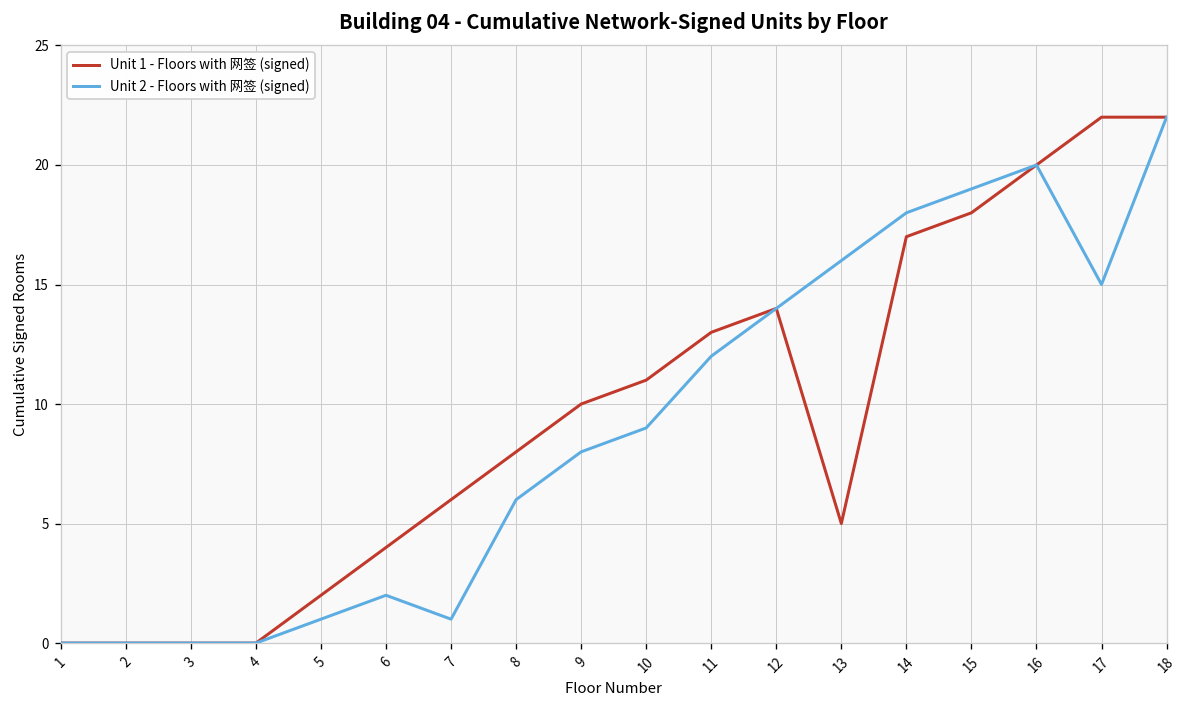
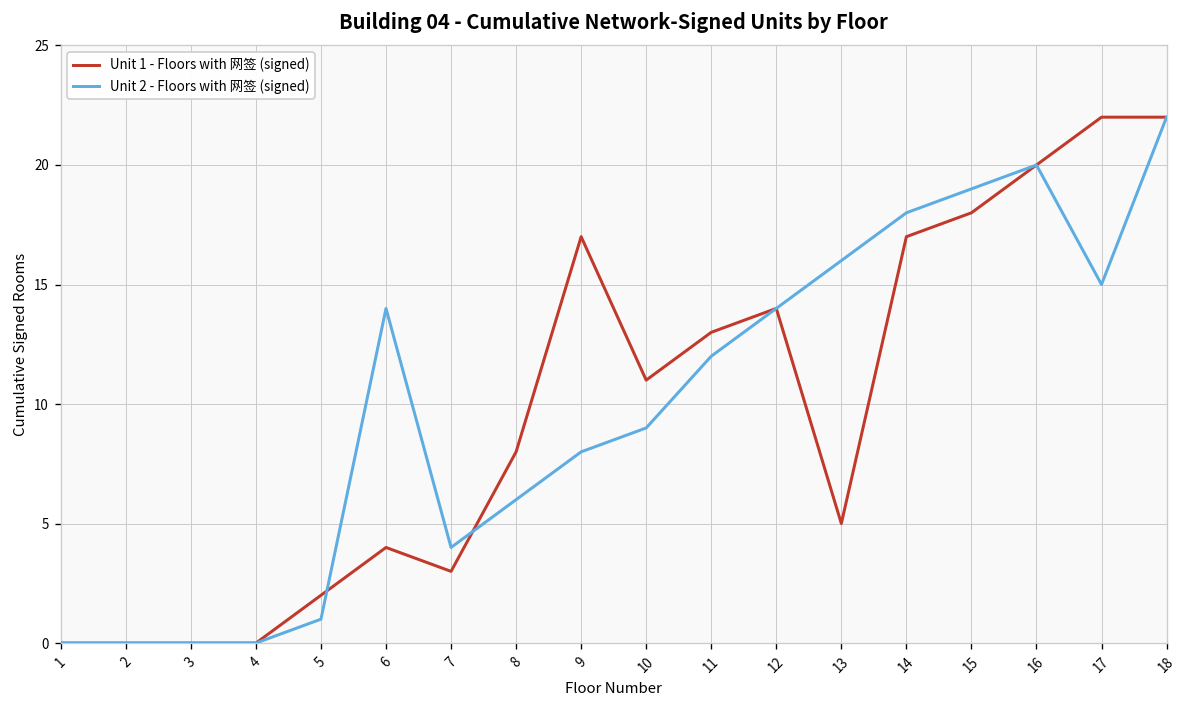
Unit 2 - Floors with 网签 (signed), 6: 2 -> 14
Unit 1 - Floors with 网签 (signed), 7: 6 -> 3
Unit 2 - Floors with 网签 (signed), 7: 1 -> 4
Unit 1 - Floors with 网签 (signed), 9: 10 -> 17
